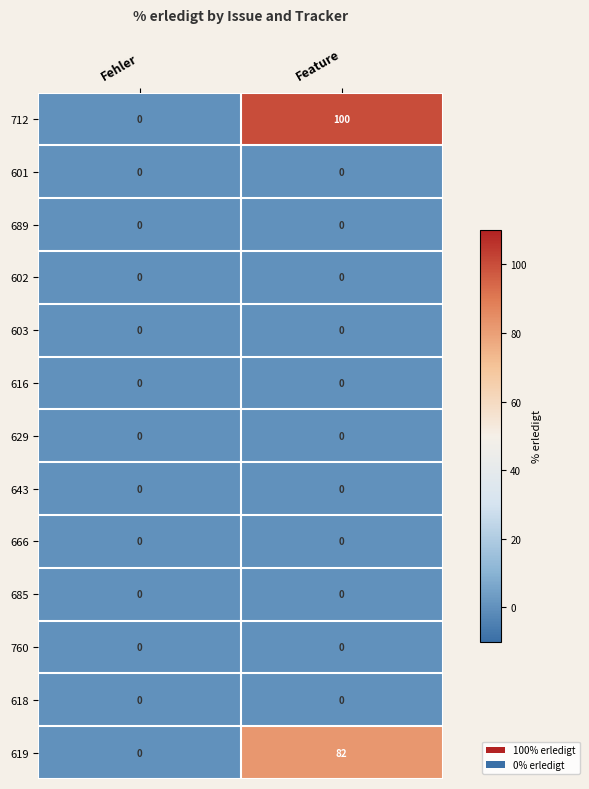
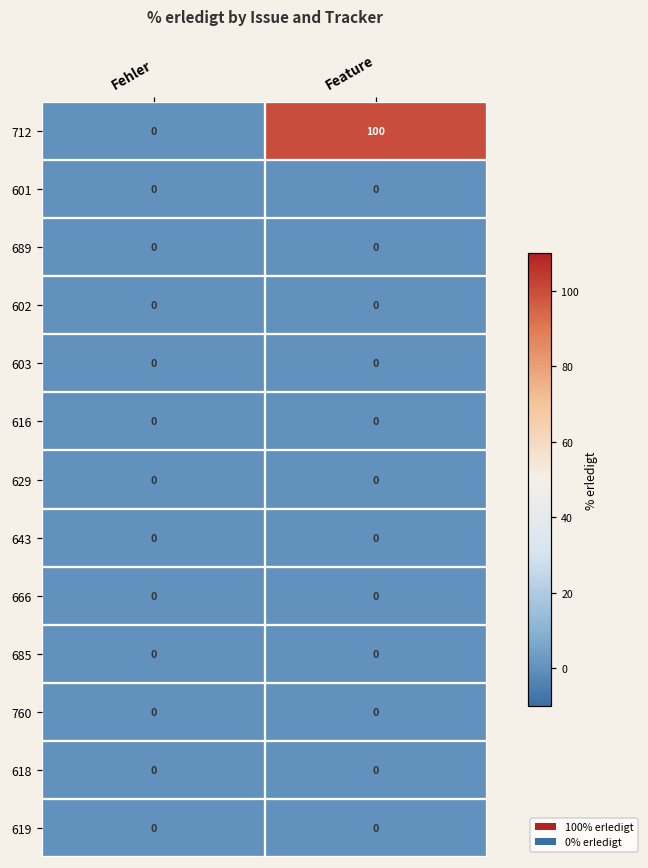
619, Feature: 82 -> 0
